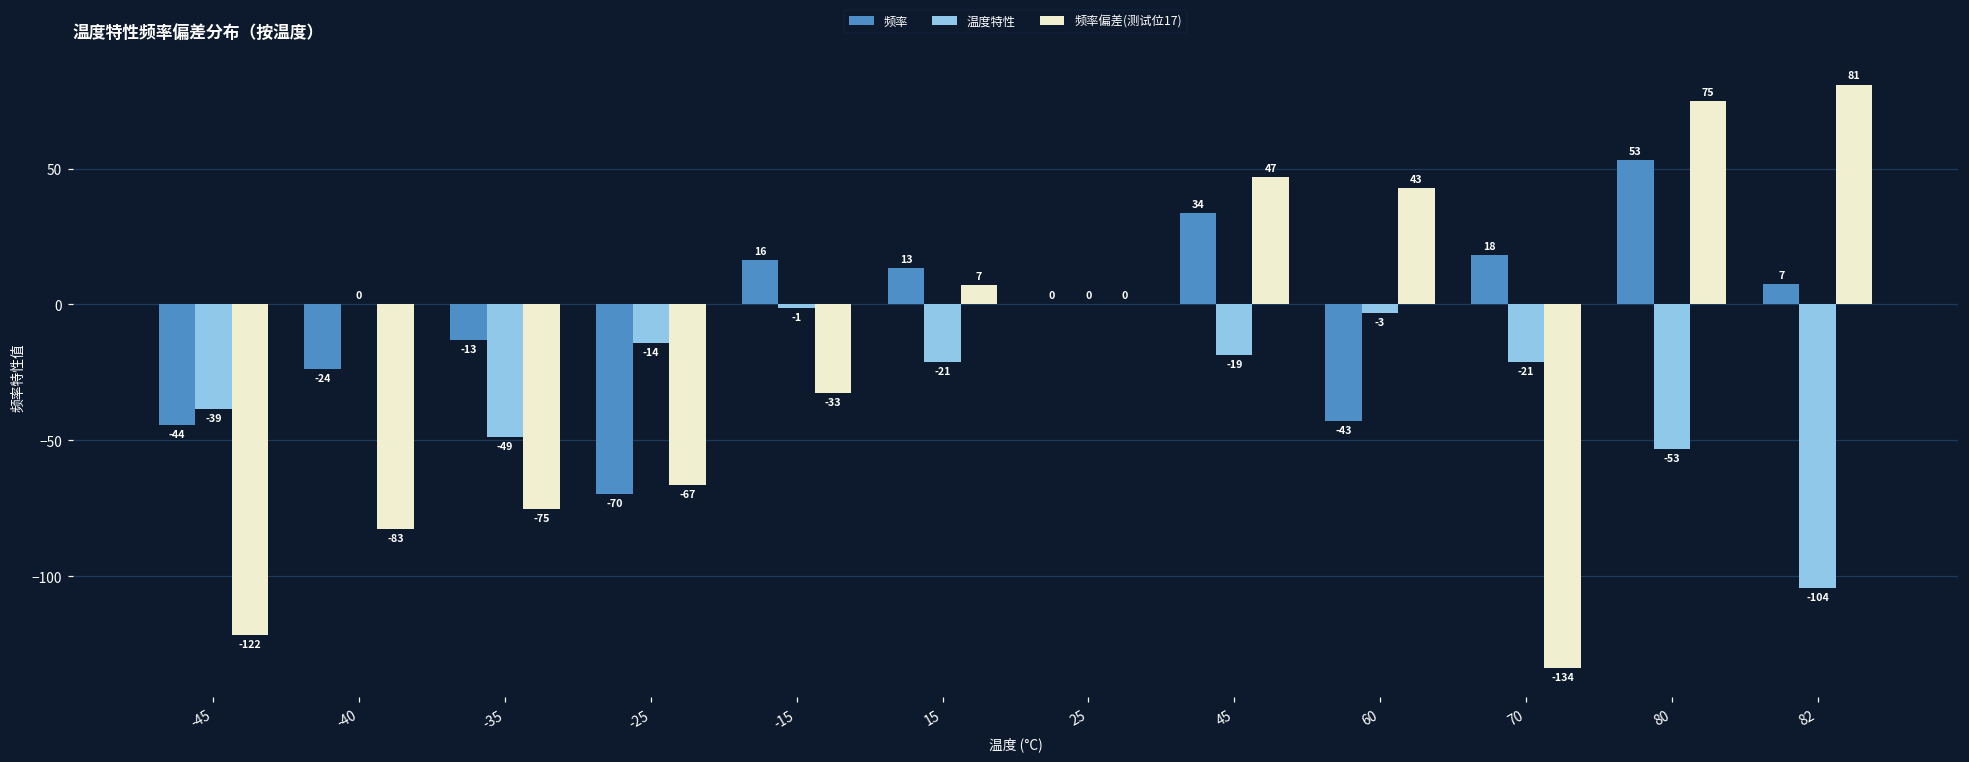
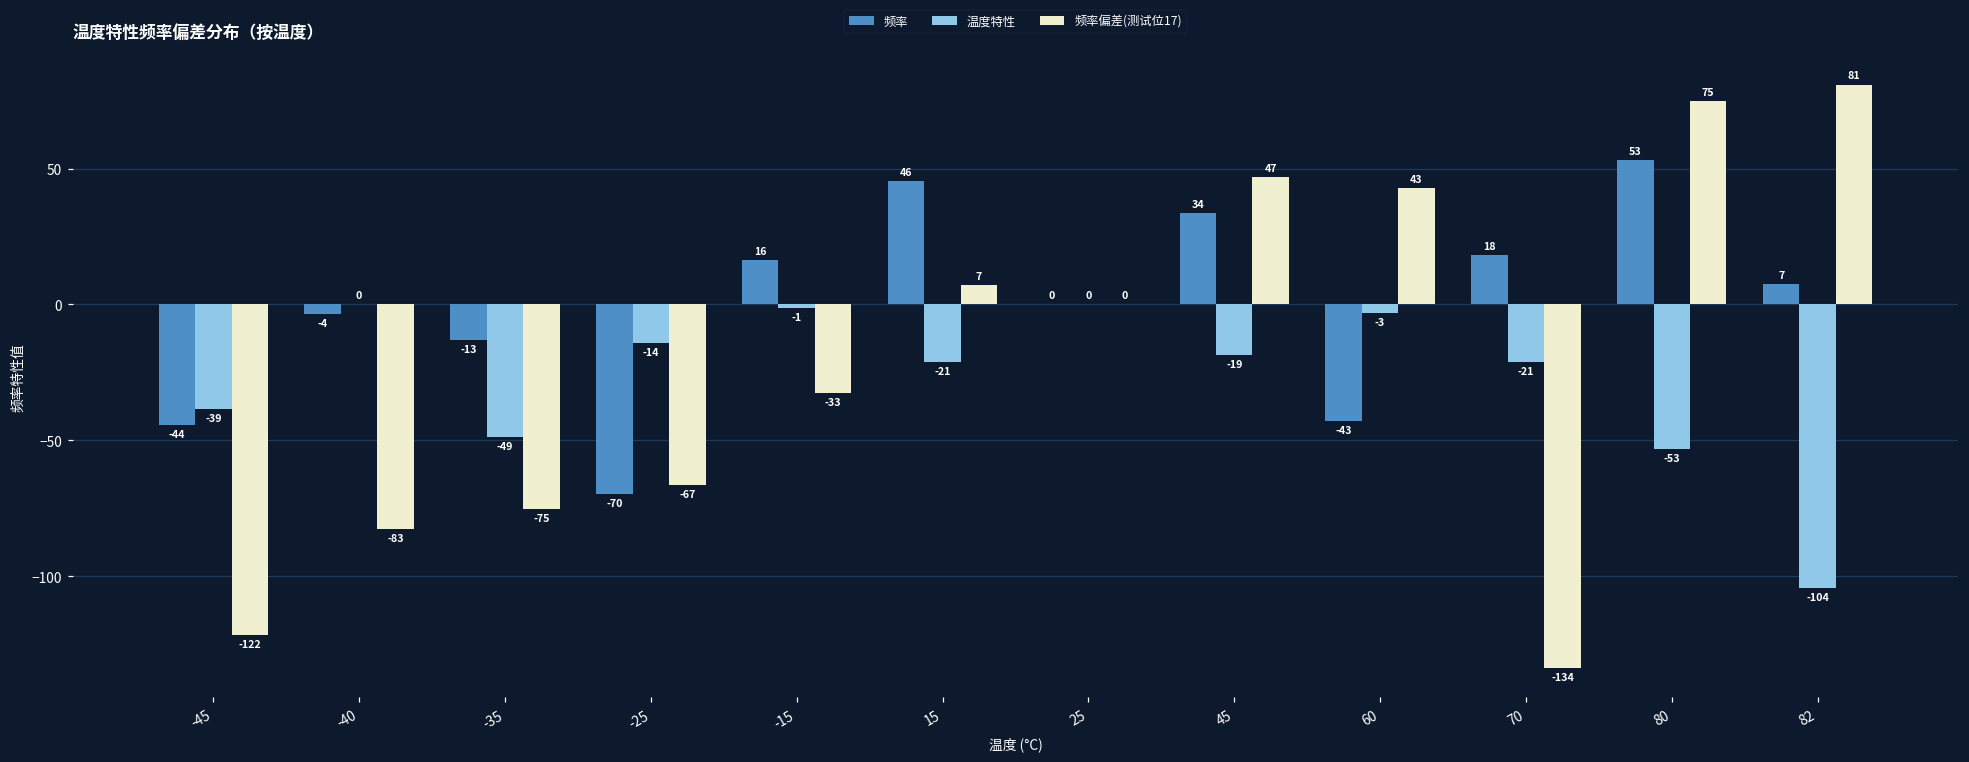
频率, -40: -24 -> -4
频率, 15: 13 -> 46
